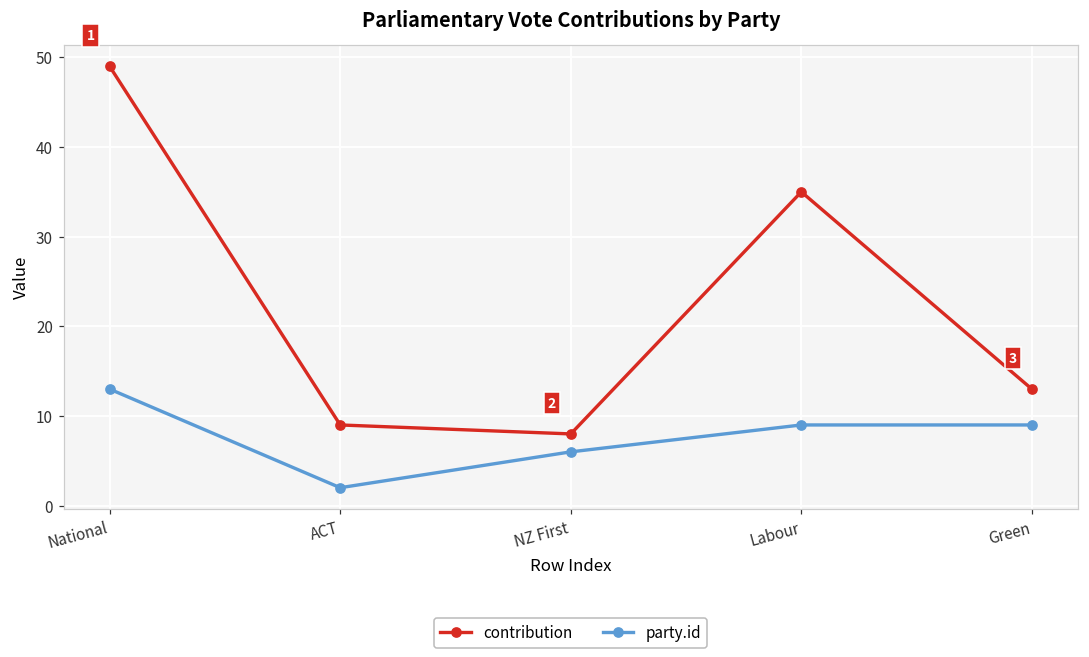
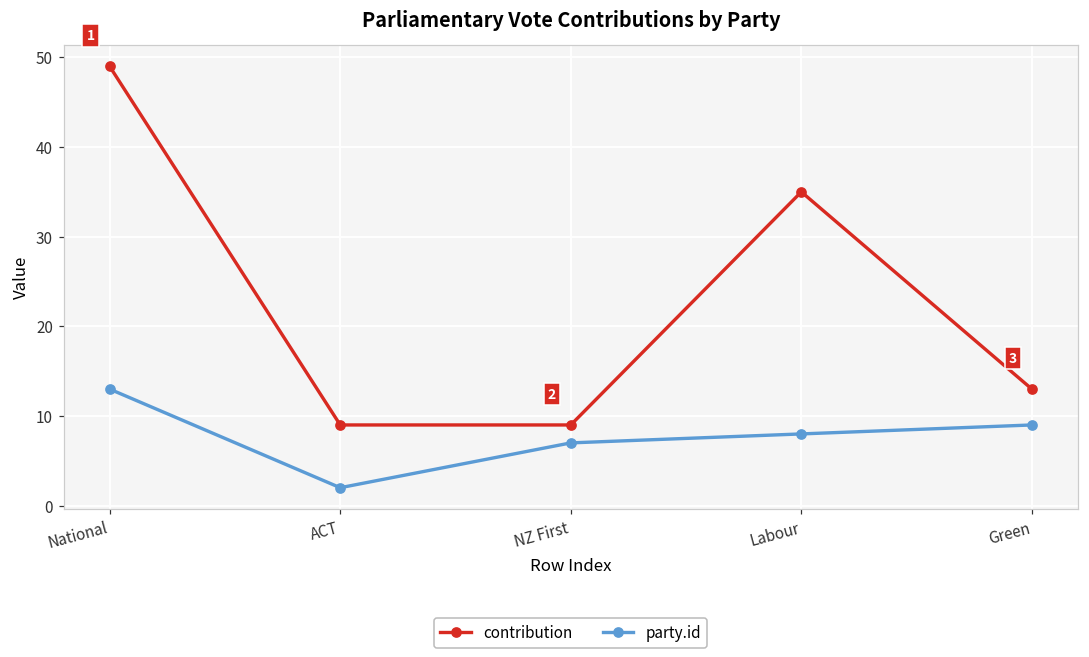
contribution, NZ First: 8 -> 9
party.id, NZ First: 6 -> 7
party.id, Labour: 9 -> 8
